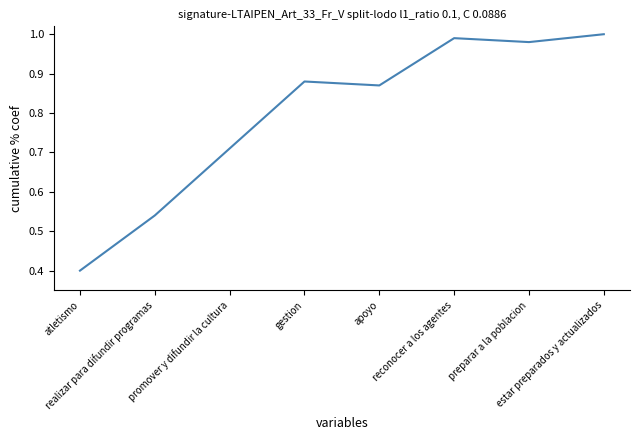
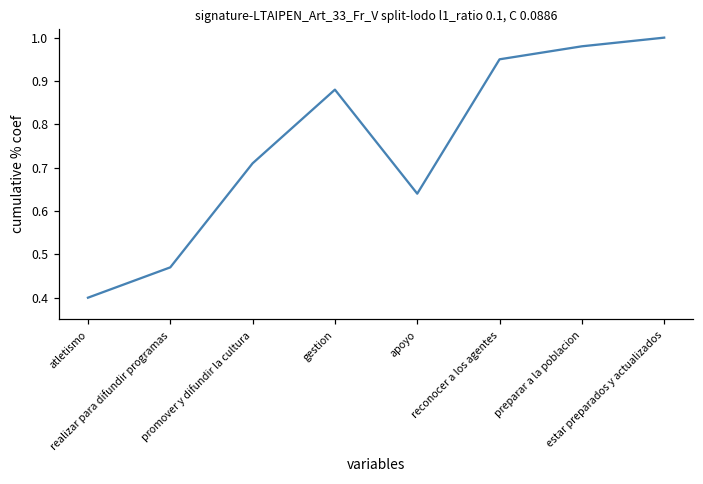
realizar para difundir programas: 0.54 -> 0.47
apoyo: 0.87 -> 0.64
reconocer a los agentes: 0.99 -> 0.95
